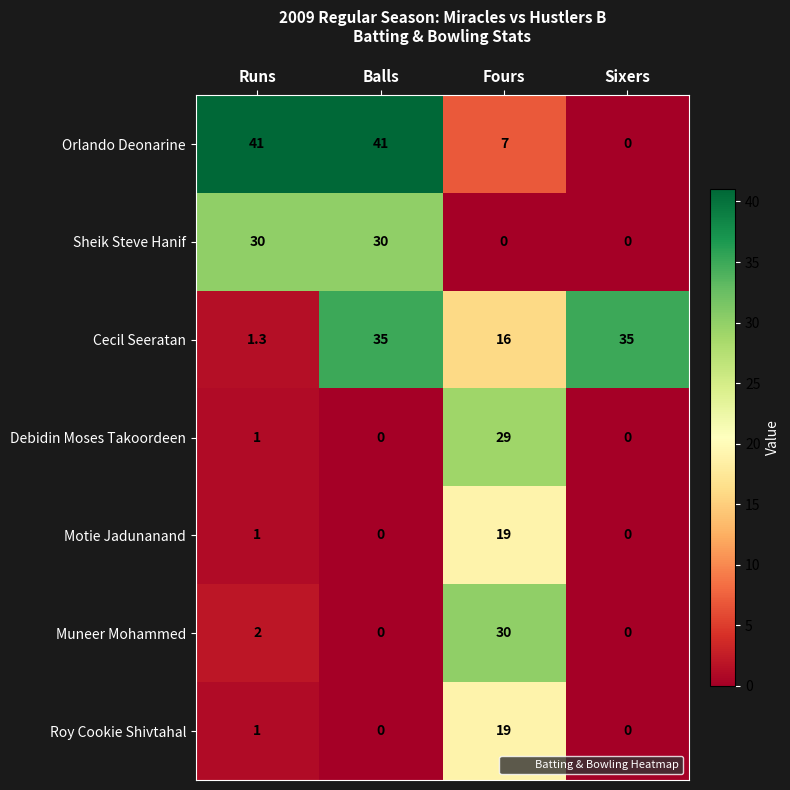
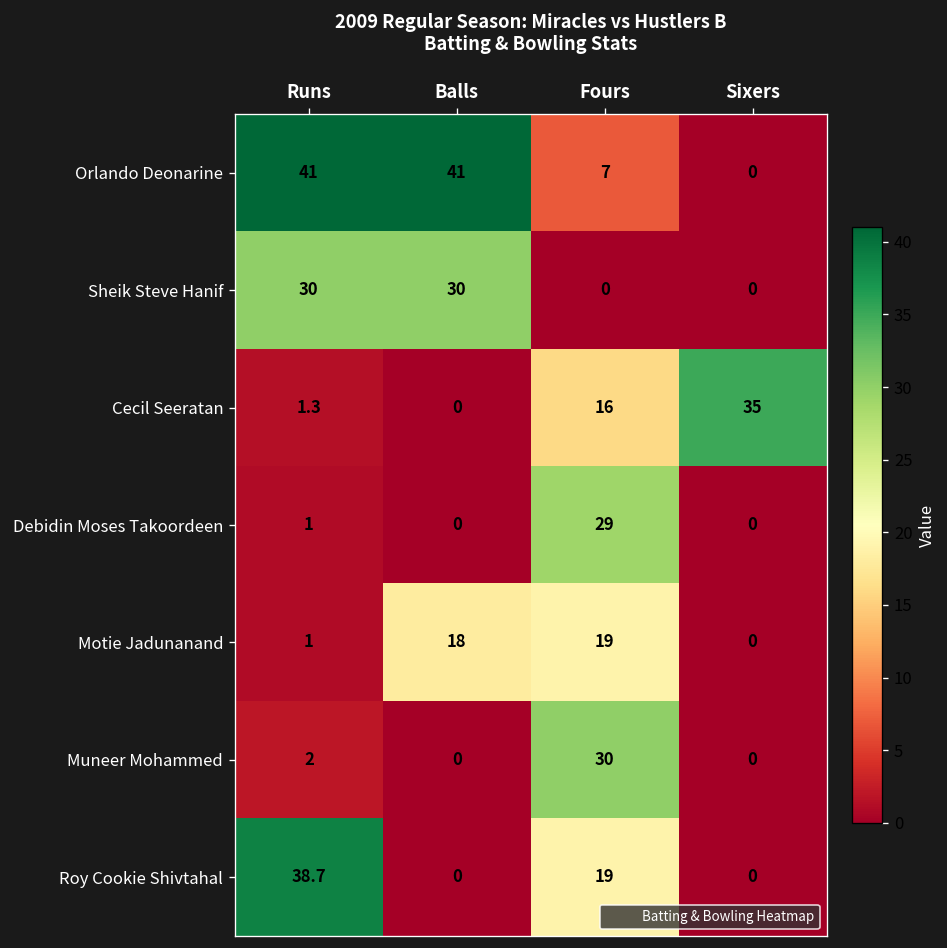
Cecil Seeratan, Balls: 35 -> 0
Motie Jadunanand, Balls: 0 -> 18
Roy Cookie Shivtahal, Runs: 1 -> 38.7
